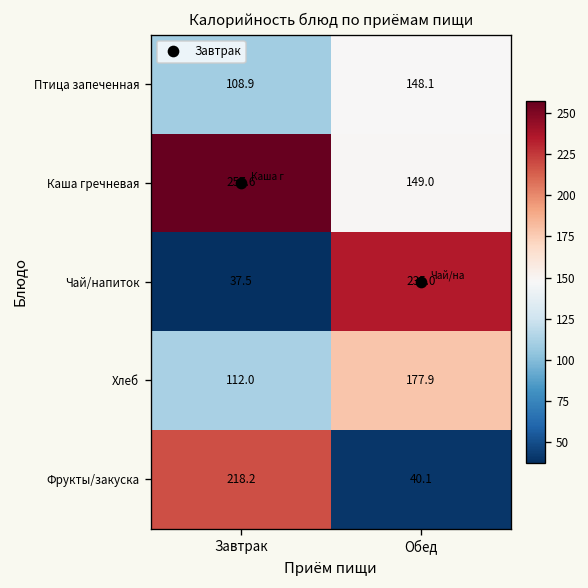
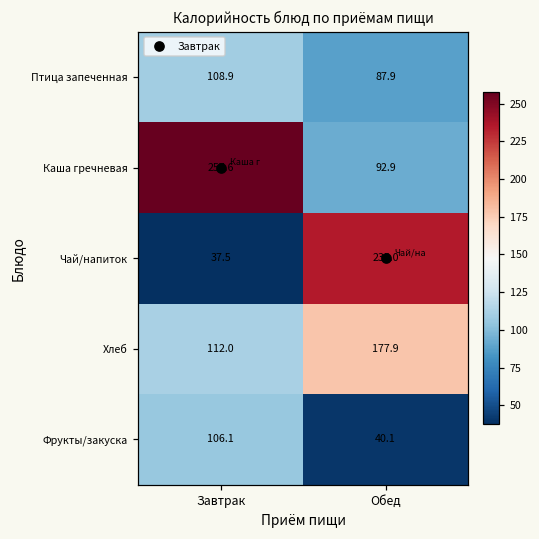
Птица запеченная, Обед: 148.1 -> 87.9
Каша гречневая, Обед: 149.0 -> 92.9
Фрукты/закуска, Завтрак: 218.2 -> 106.1
